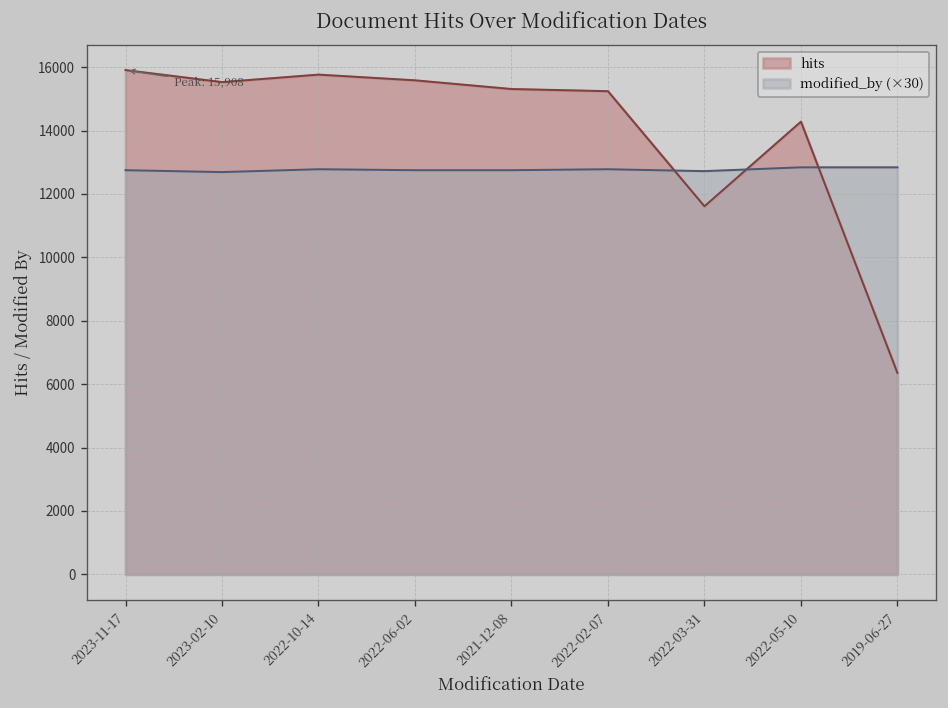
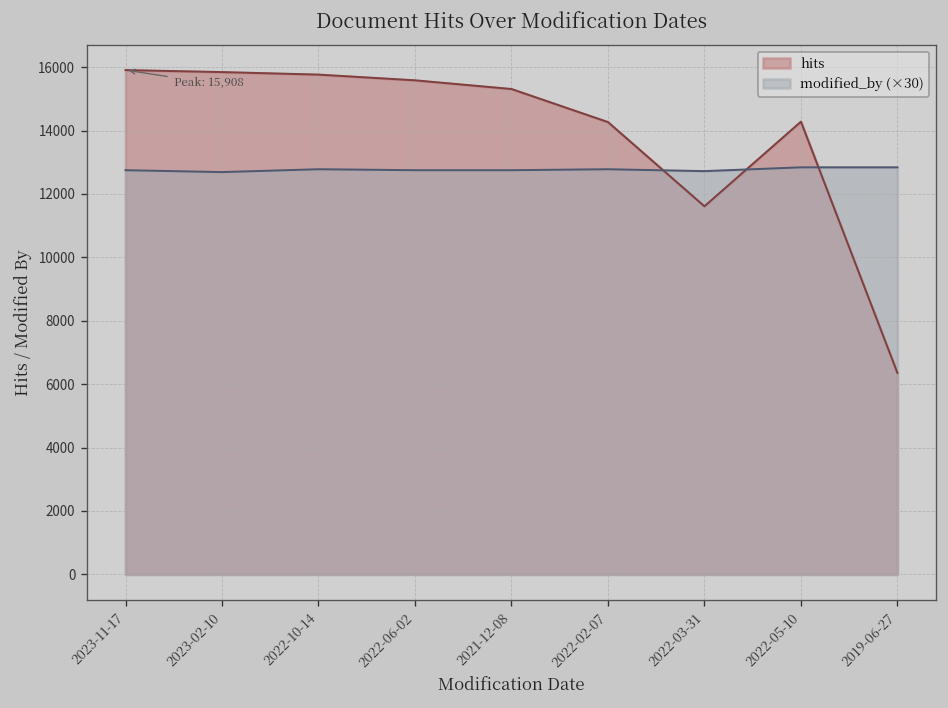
hits, 2023-02-10: 15500 -> 15800
hits, 2022-02-07: 15200 -> 14300
